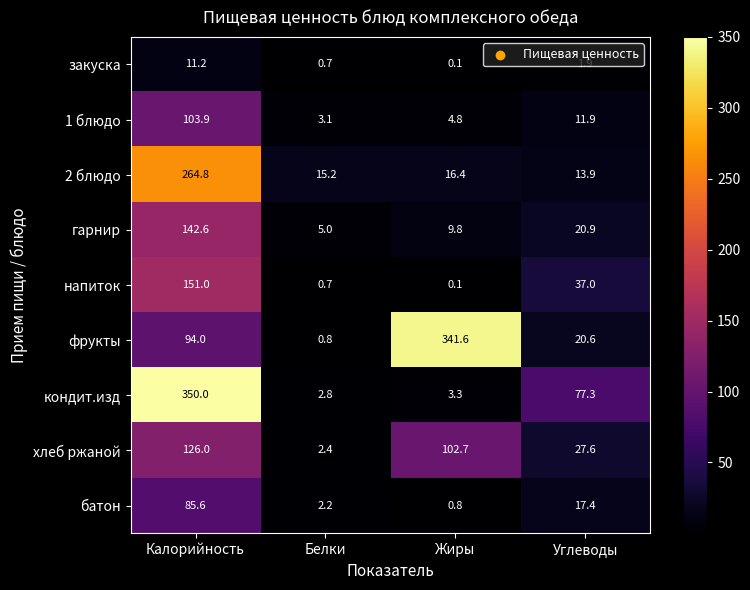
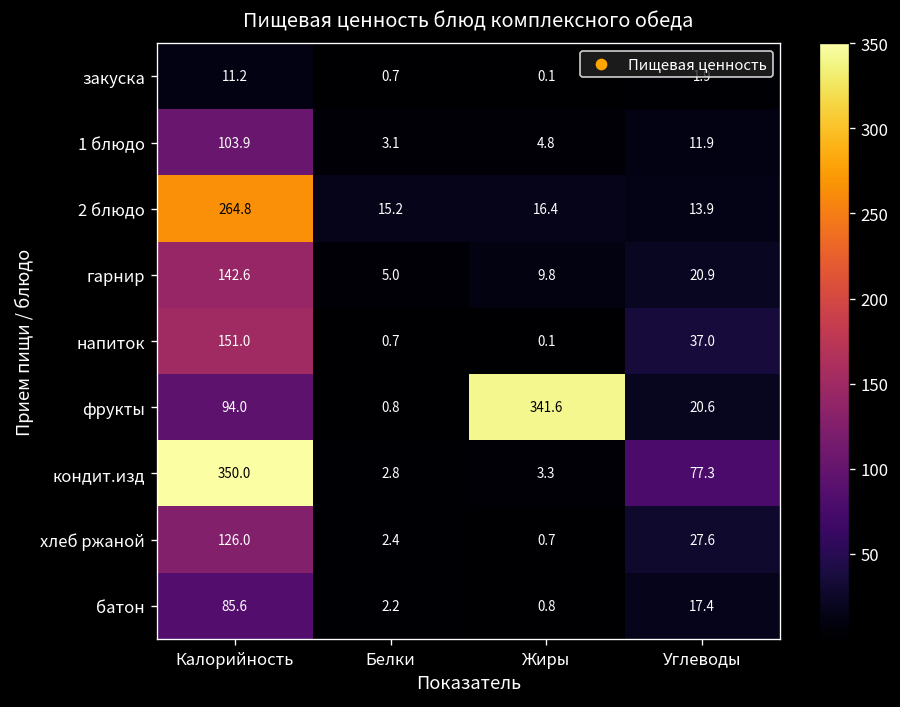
хлеб ржаной, Жиры: 102.7 -> 0.7
